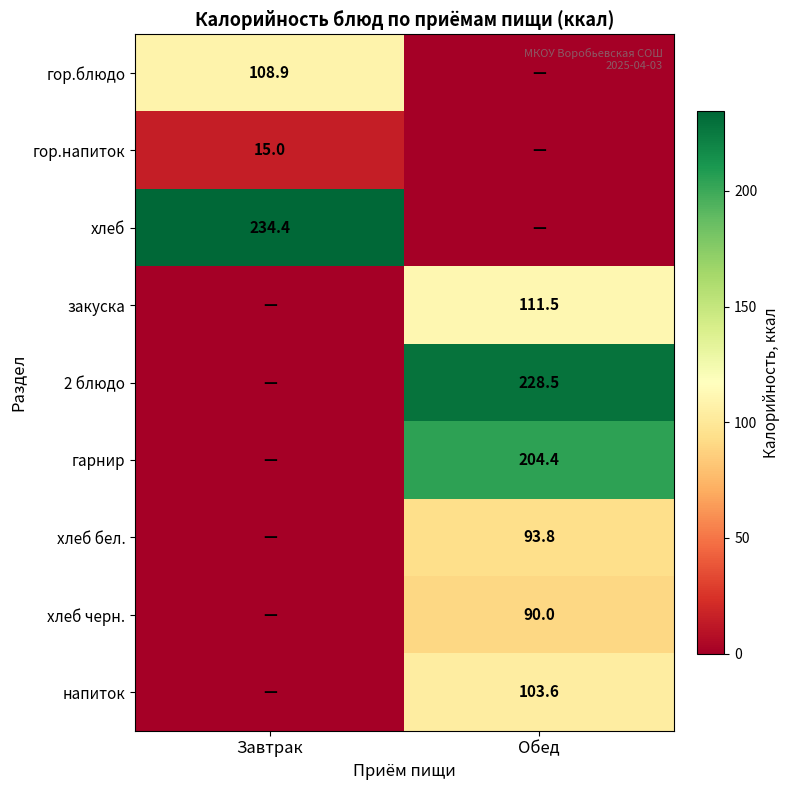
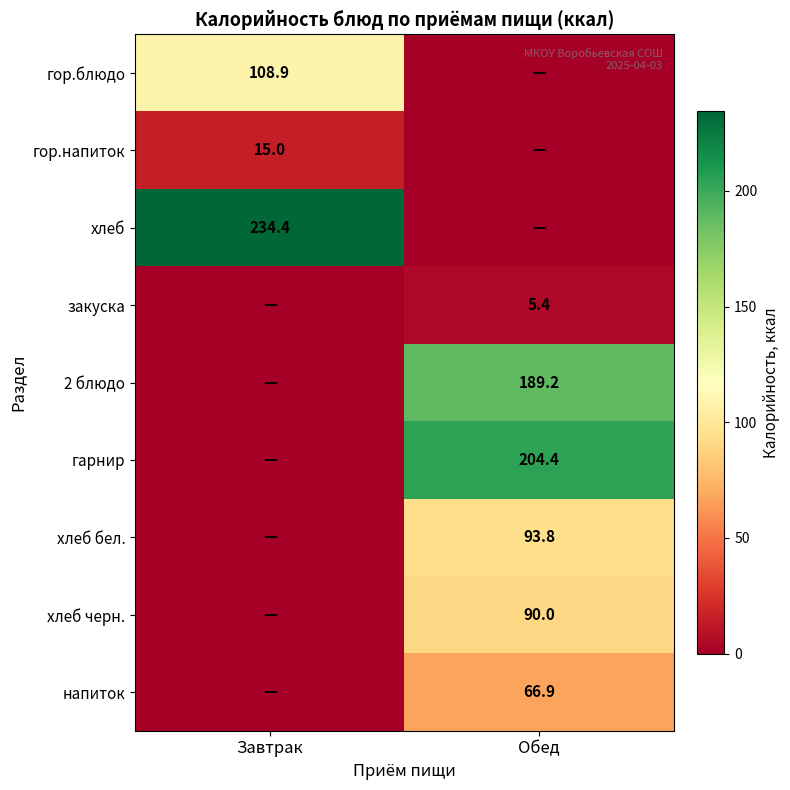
закуска, Обед: 111.5 -> 5.4
2 блюдо, Обед: 228.5 -> 189.2
напиток, Обед: 103.6 -> 66.9
